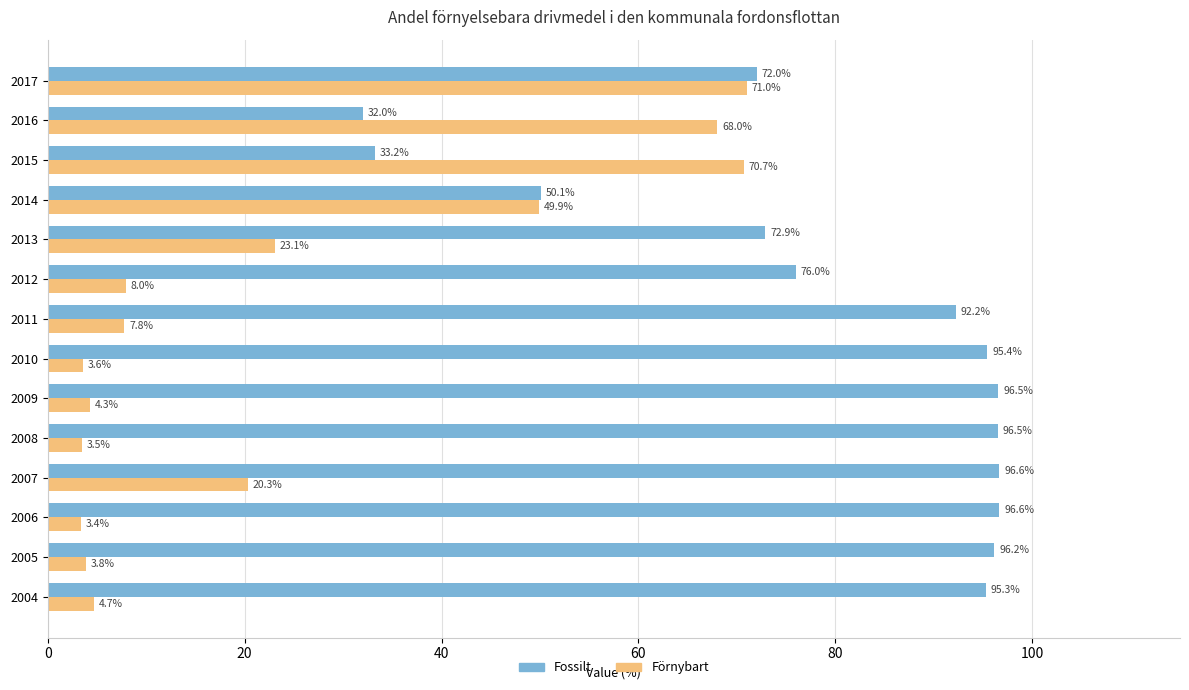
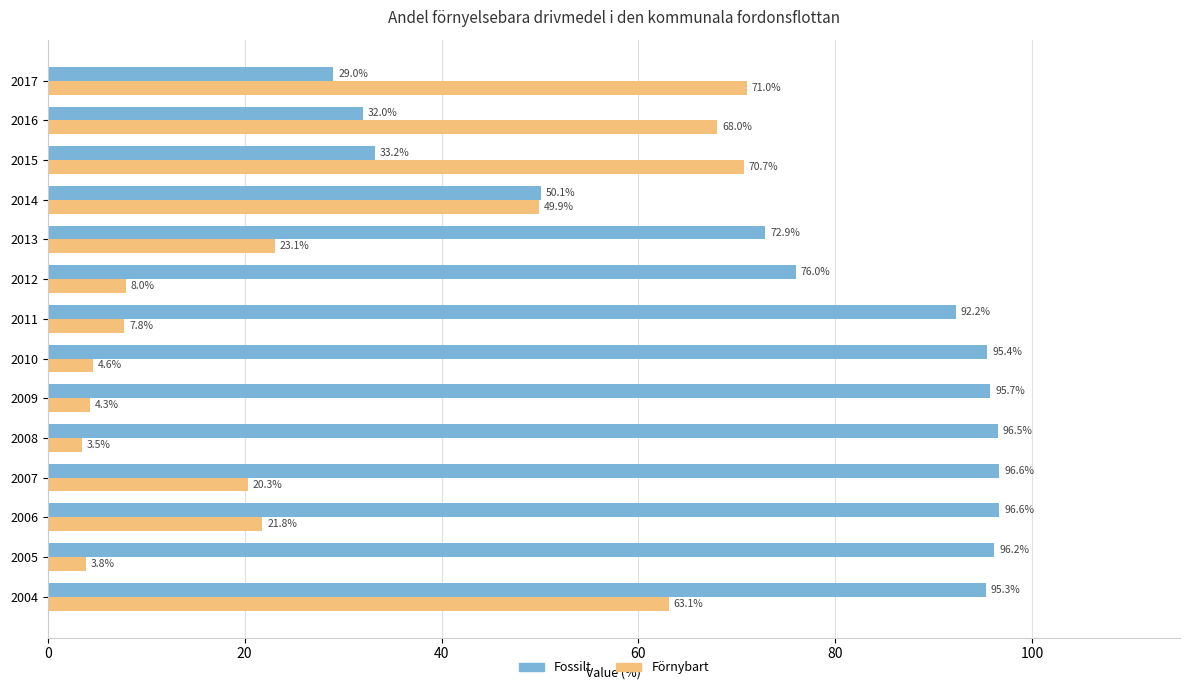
Fossilt, 2017: 72.0% -> 29.0%
Förnybart, 2010: 3.6% -> 4.6%
Fossilt, 2009: 96.5% -> 95.7%
Förnybart, 2006: 3.4% -> 21.8%
Förnybart, 2004: 4.7% -> 63.1%
